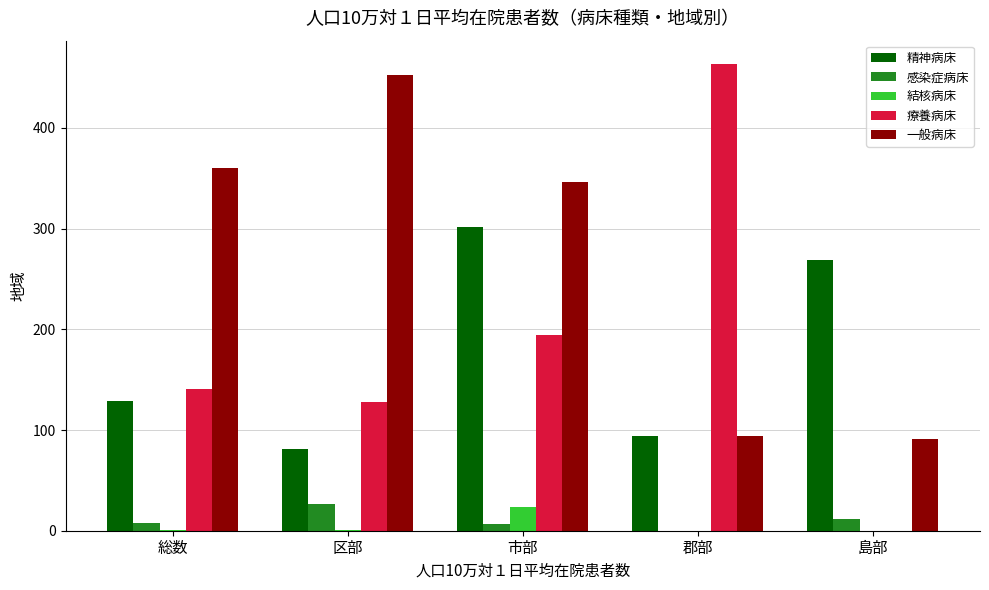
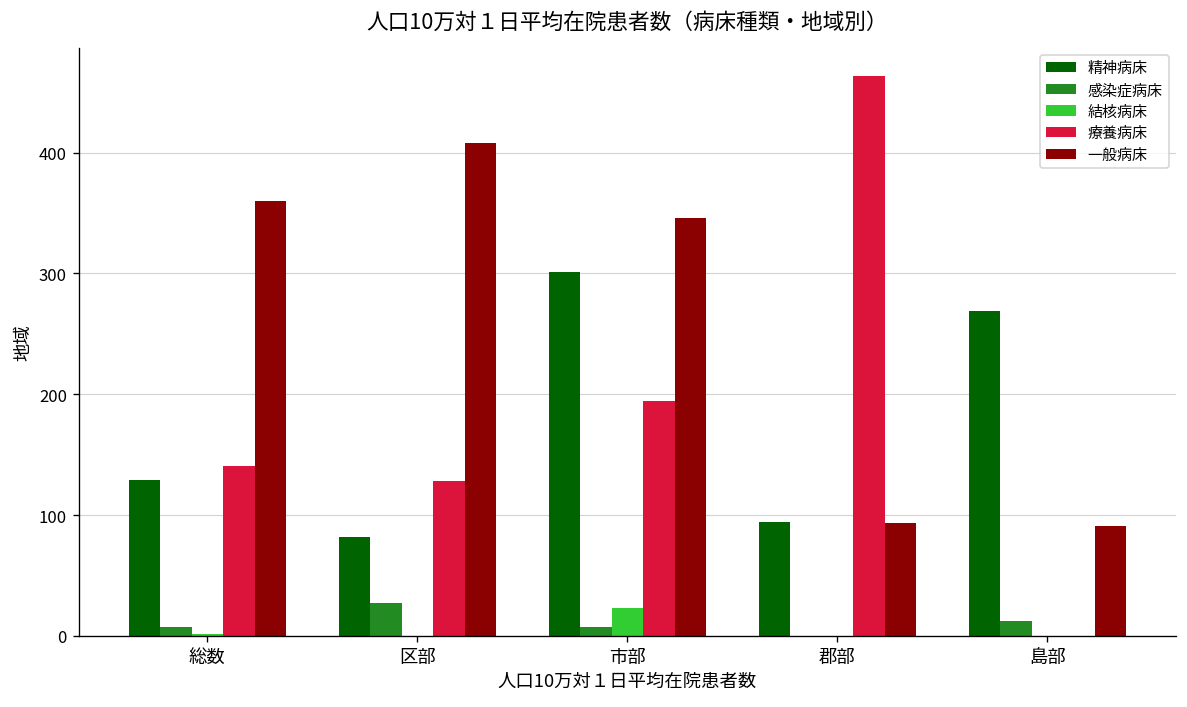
一般病床, 区部: 452 -> 408
